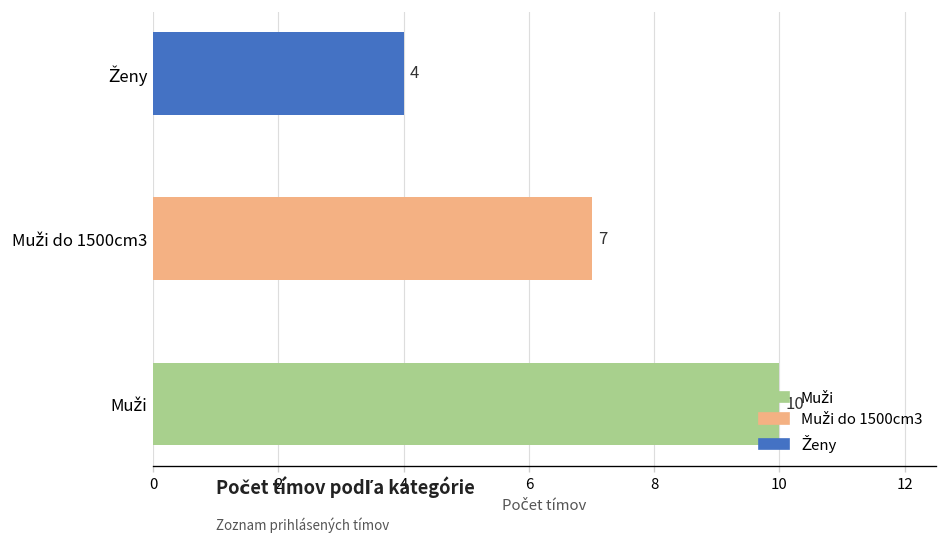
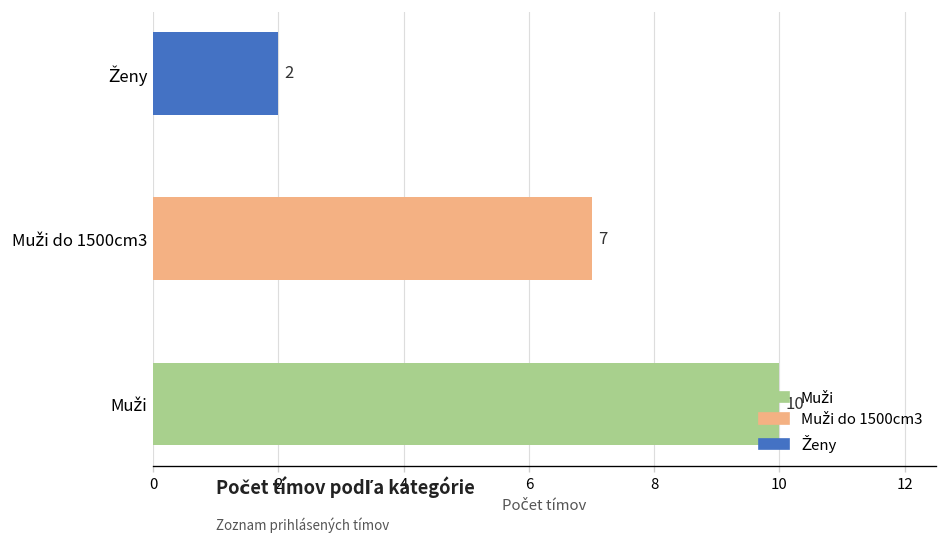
Ženy: 4 -> 2
